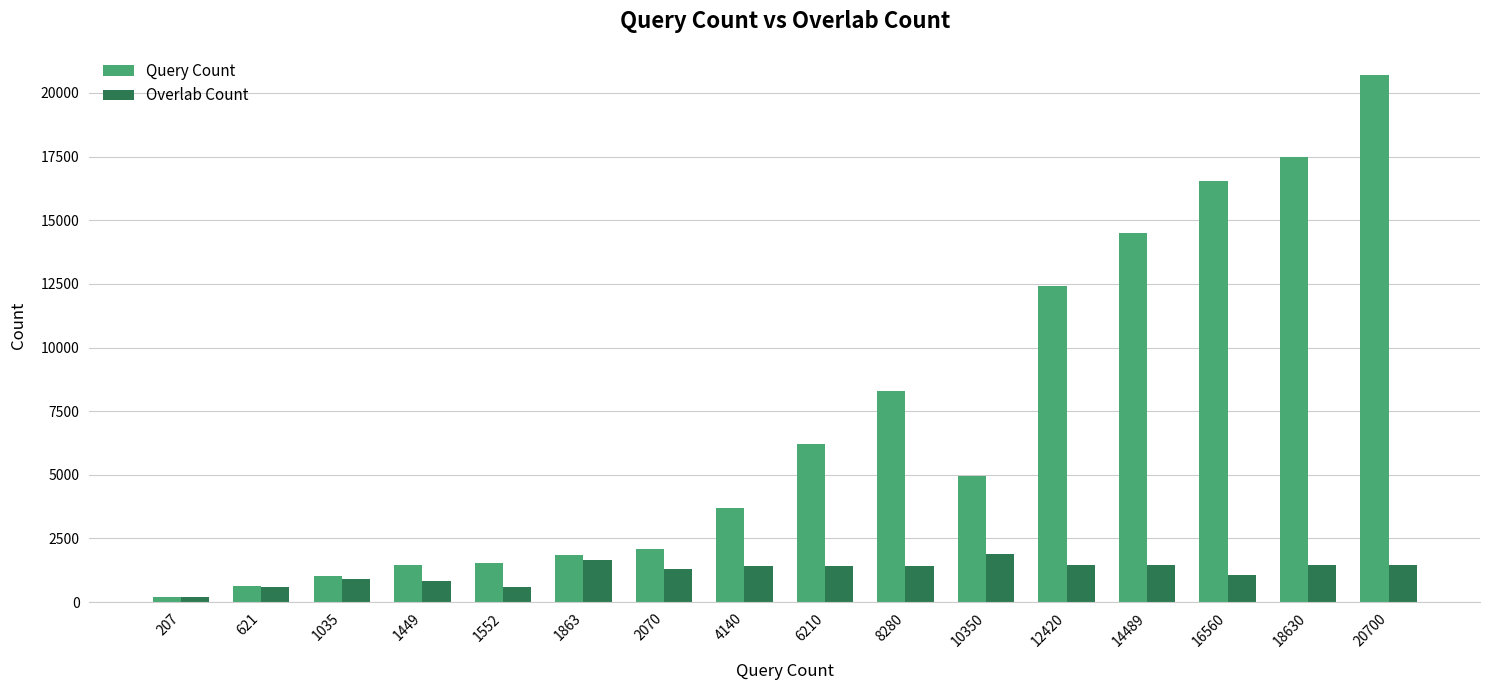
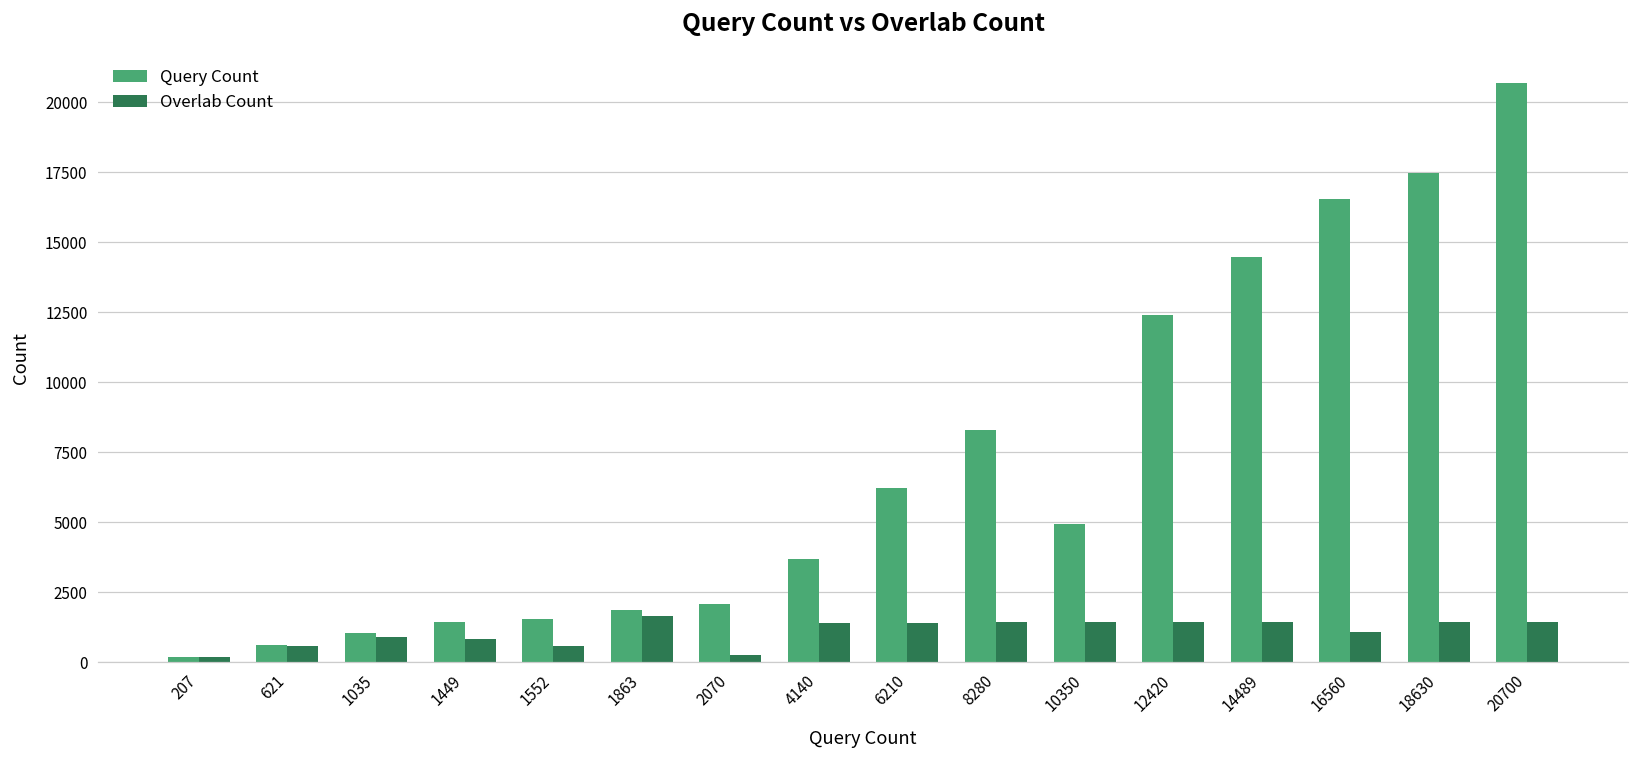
Overlab Count, 2070: 1300 -> 300
Overlab Count, 10350: 1900 -> 1400
